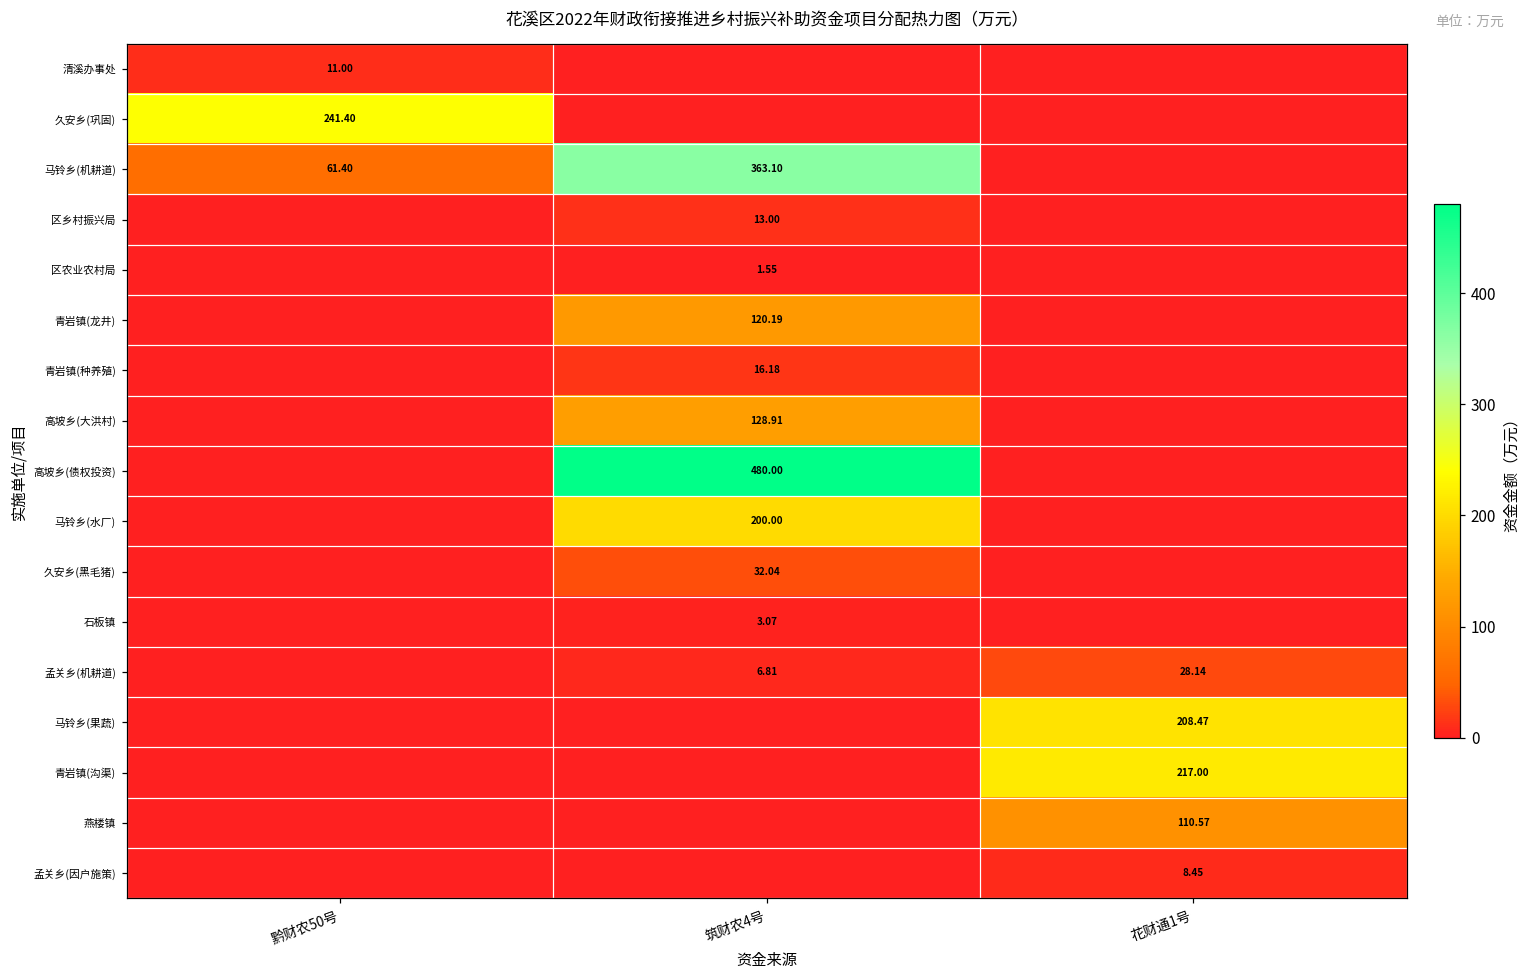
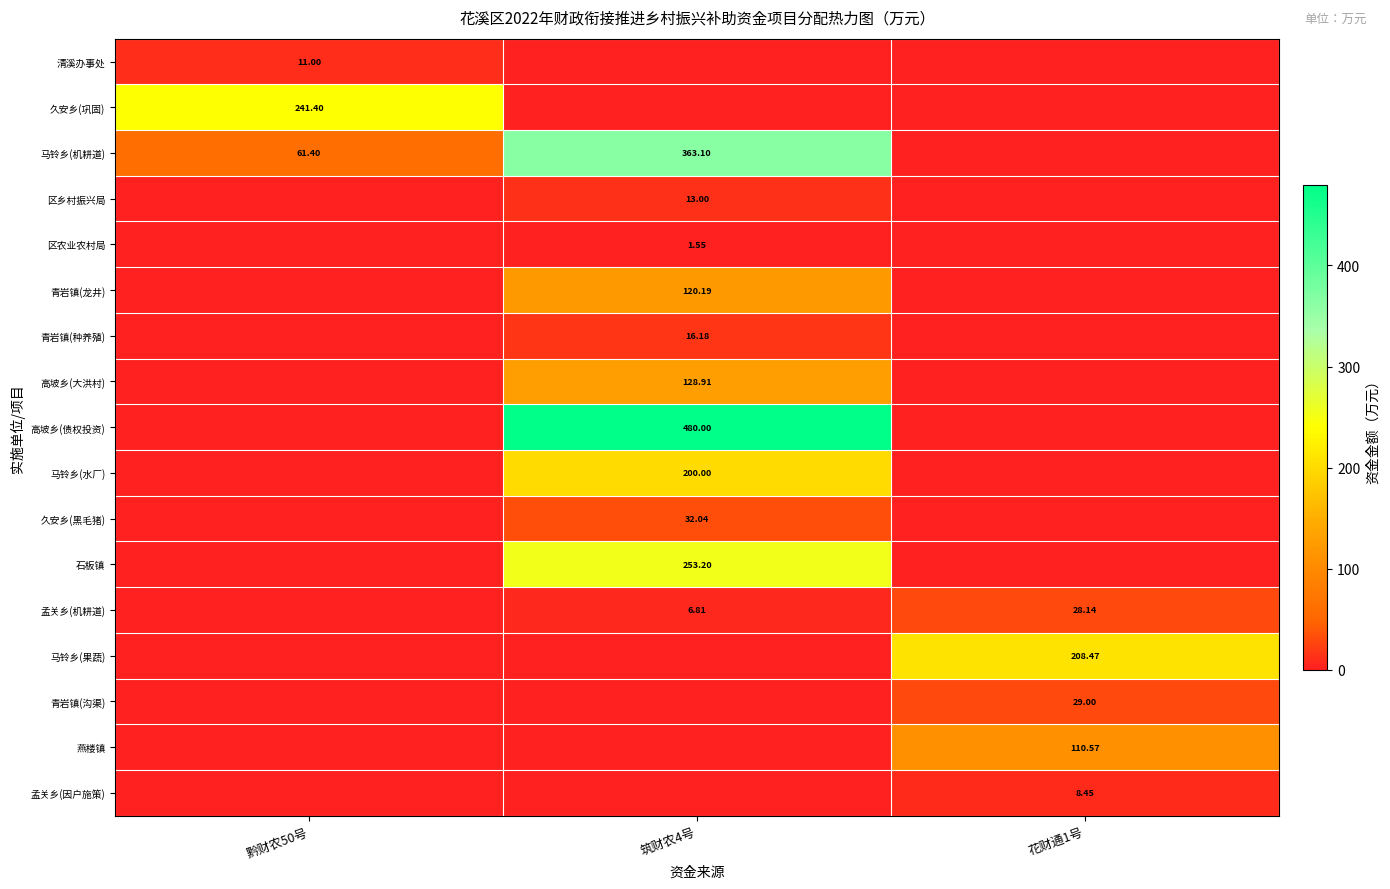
石板镇, 筑财农4号: 3.07 -> 253.20
青岩镇(沟渠), 花财通1号: 217.00 -> 29.00
